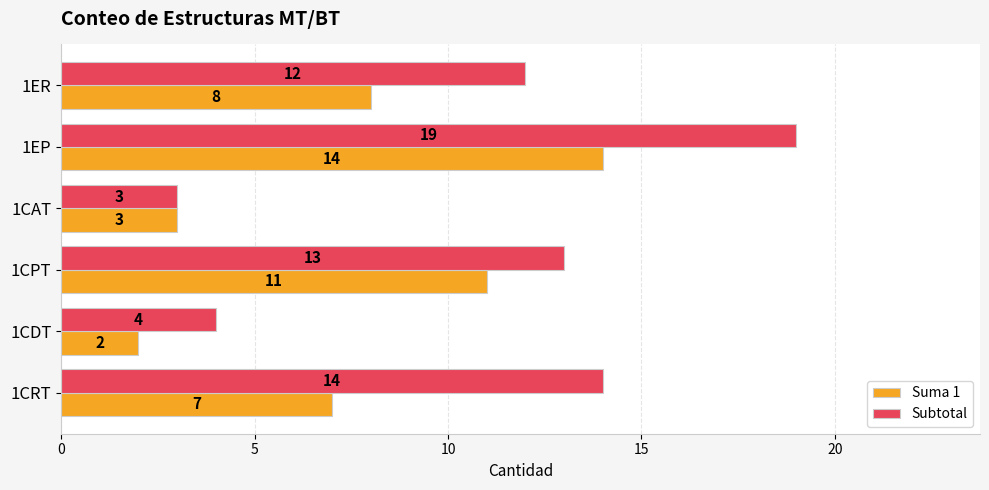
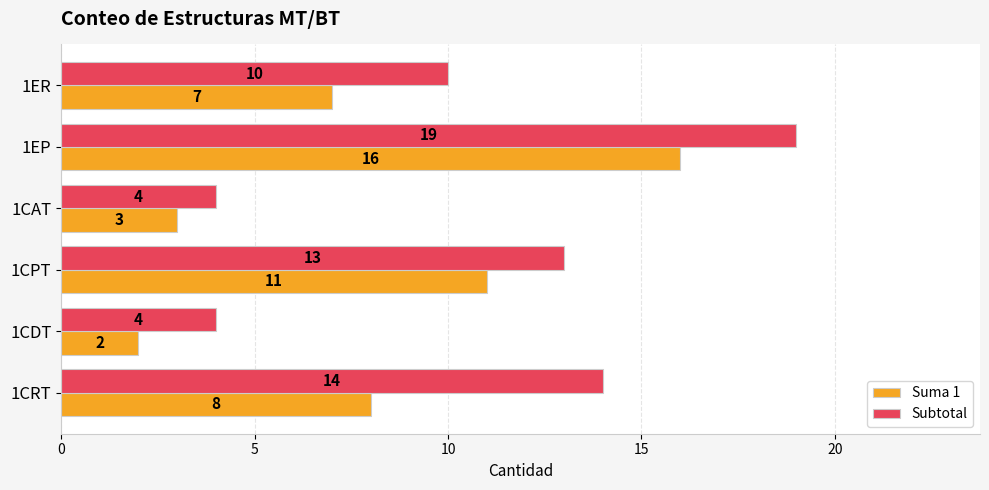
Subtotal, 1ER: 12 -> 10
Suma 1, 1ER: 8 -> 7
Suma 1, 1EP: 14 -> 16
Subtotal, 1CAT: 3 -> 4
Suma 1, 1CRT: 7 -> 8
